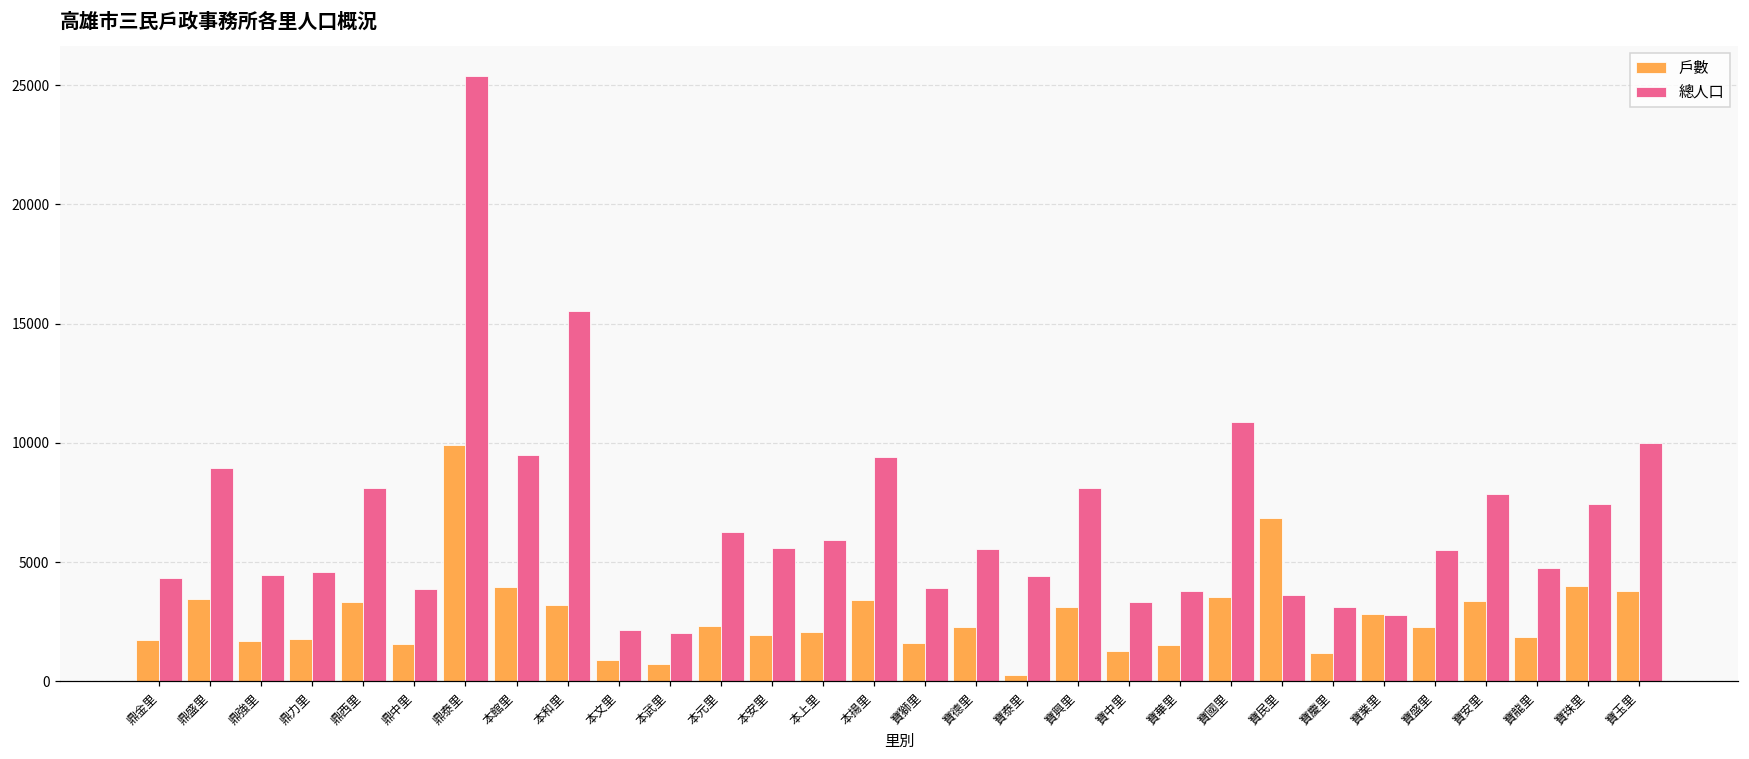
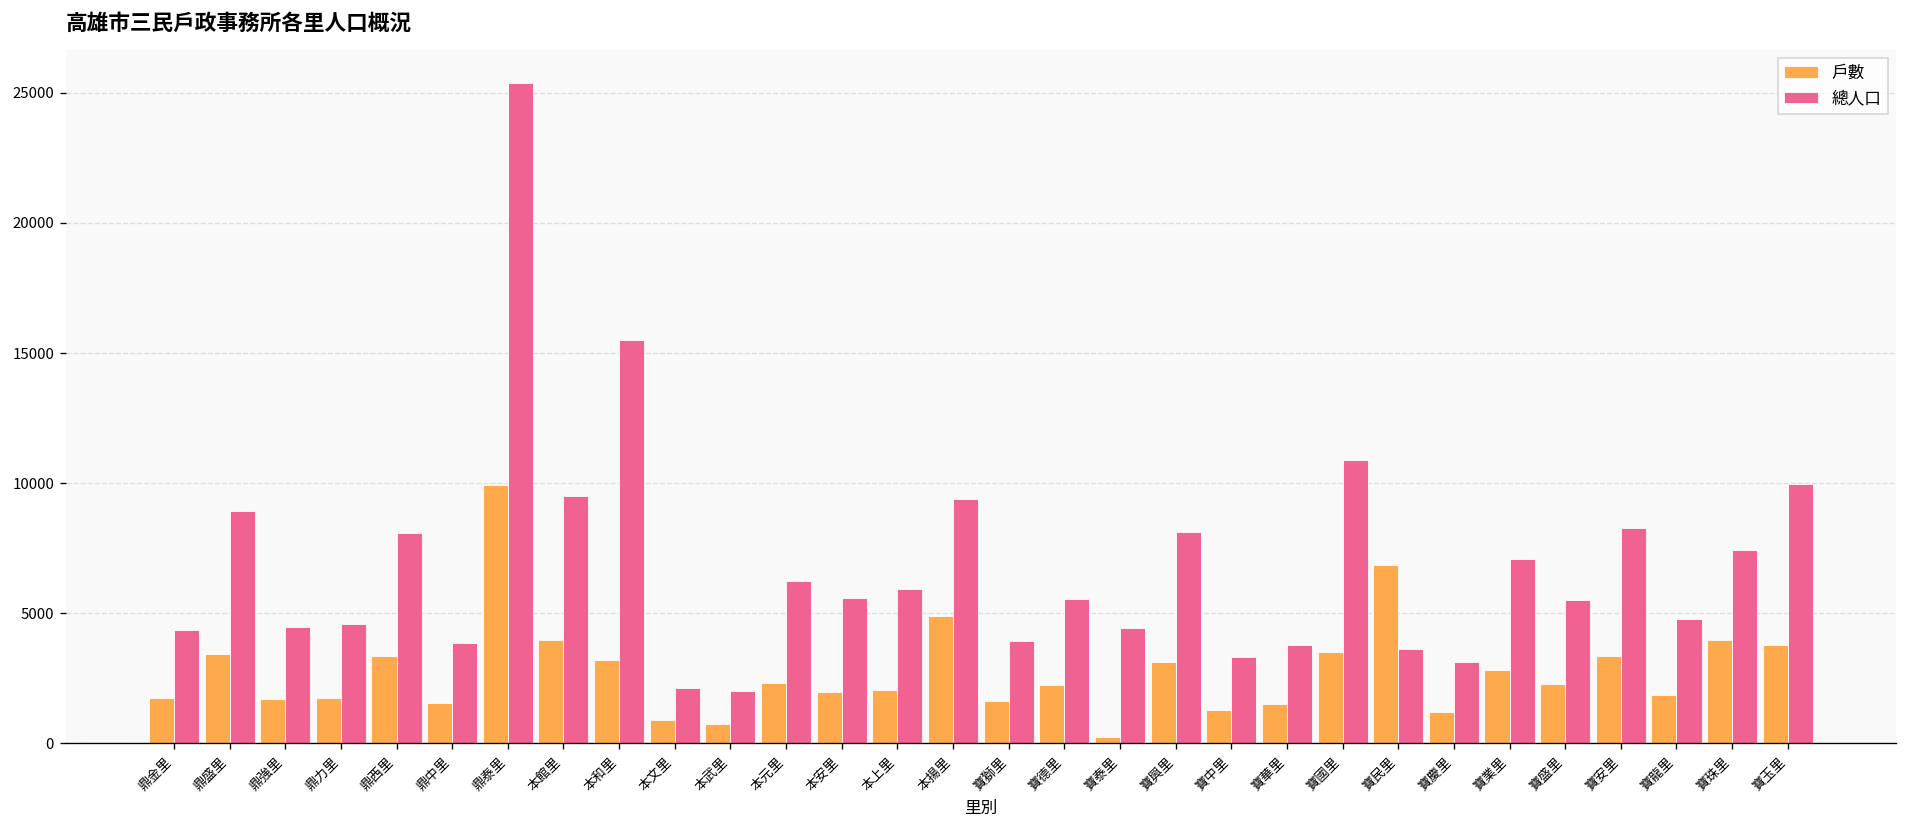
戶數, 本揚里: 3400 -> 4900
總人口, 寶業里: 2800 -> 7100
總人口, 寶安里: 7800 -> 8300
